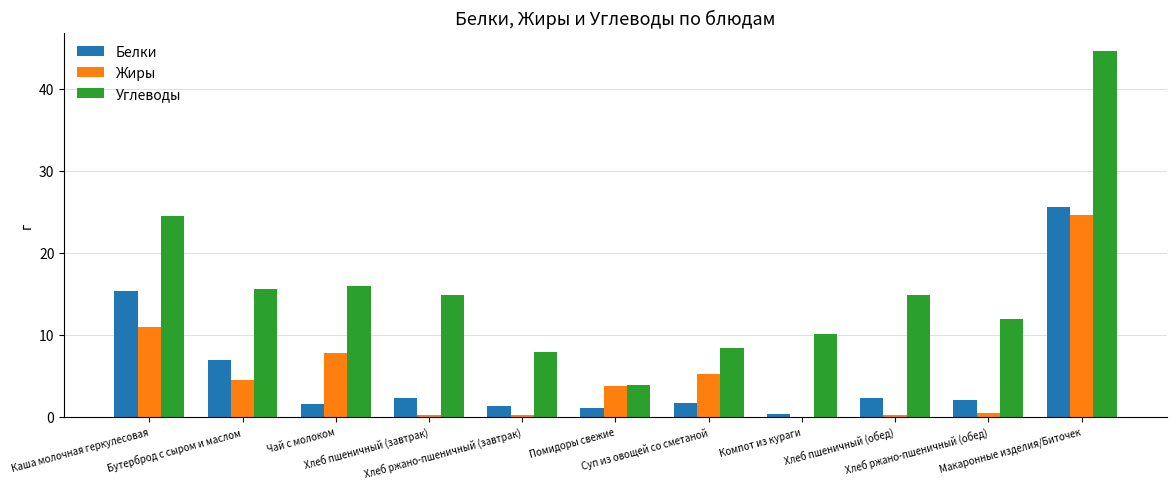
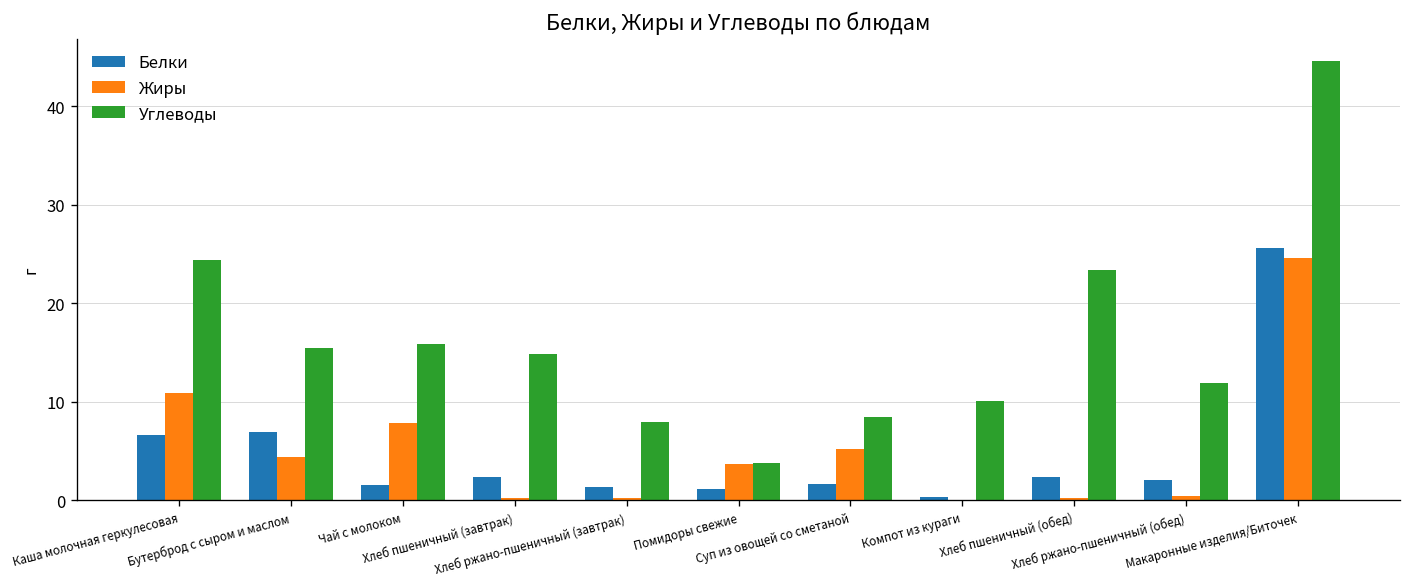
Белки, Каша молочная геркулесовая: 15 -> 7
Углеводы, Хлеб пшеничный (обед): 15 -> 23
